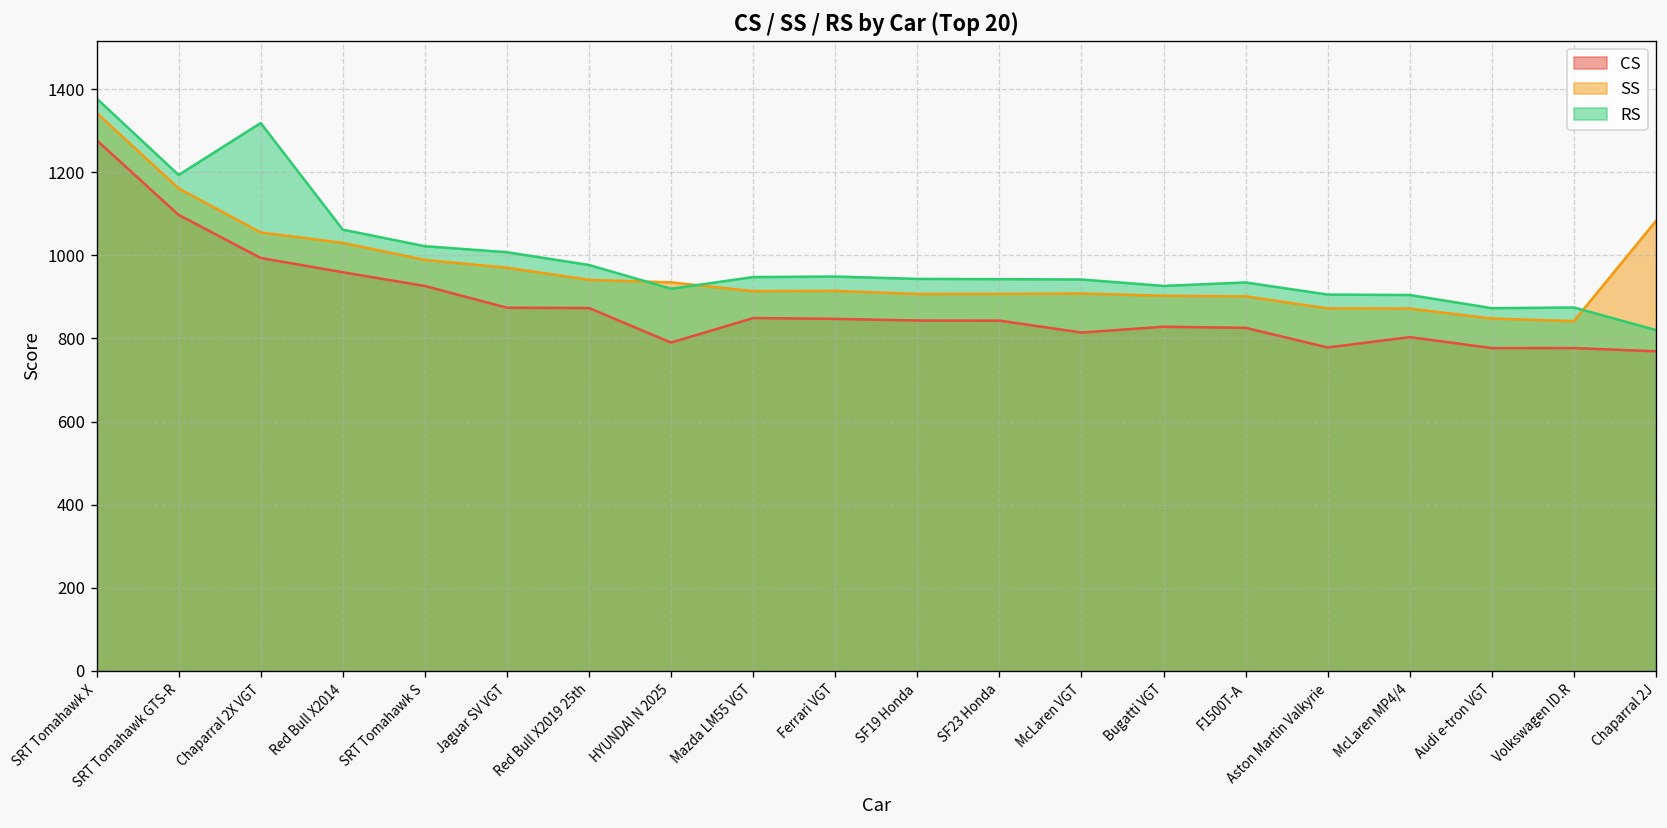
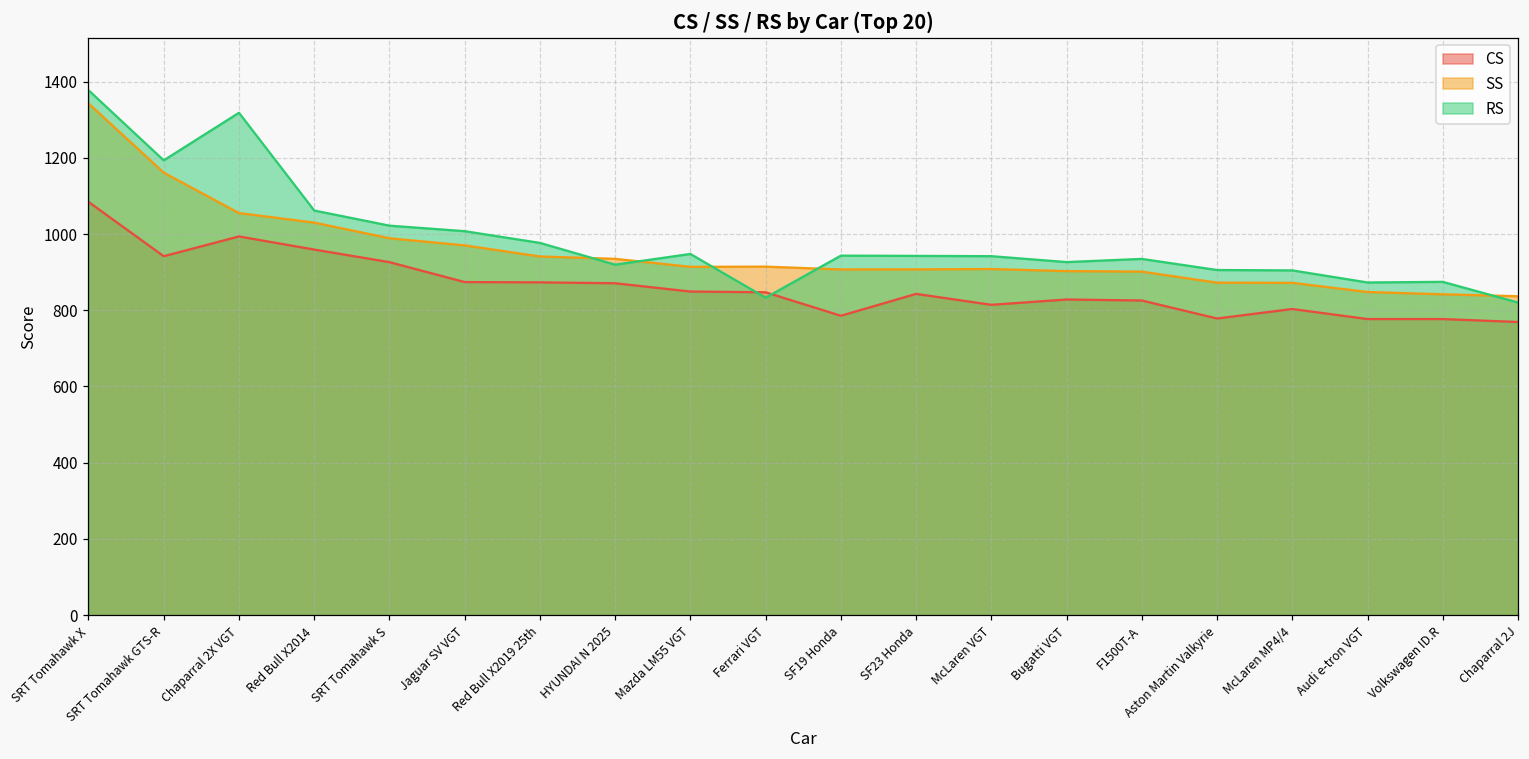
CS, SRT Tomahawk X: 1280 -> 1080
CS, SRT Tomahawk GTS-R: 1100 -> 940
CS, HYUNDAI N 2025: 790 -> 870
RS, Ferrari VGT: 950 -> 830
CS, SF19 Honda: 840 -> 790
SS, Chaparral 2J: 1080 -> 840
